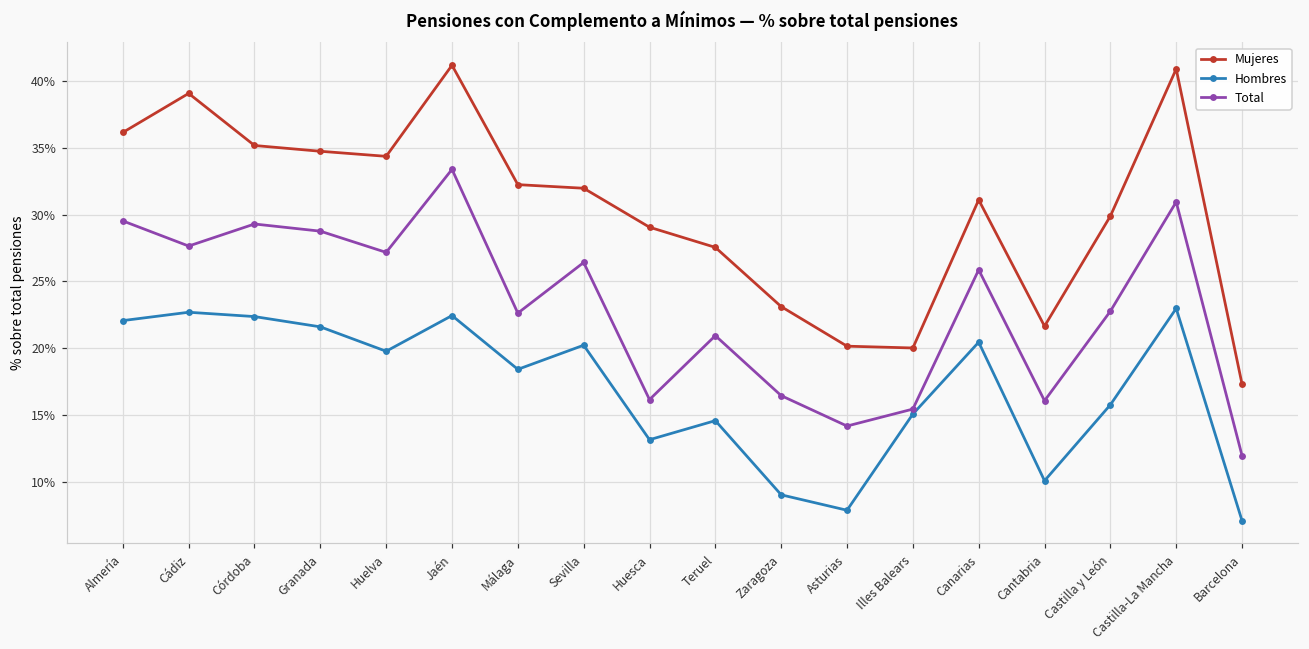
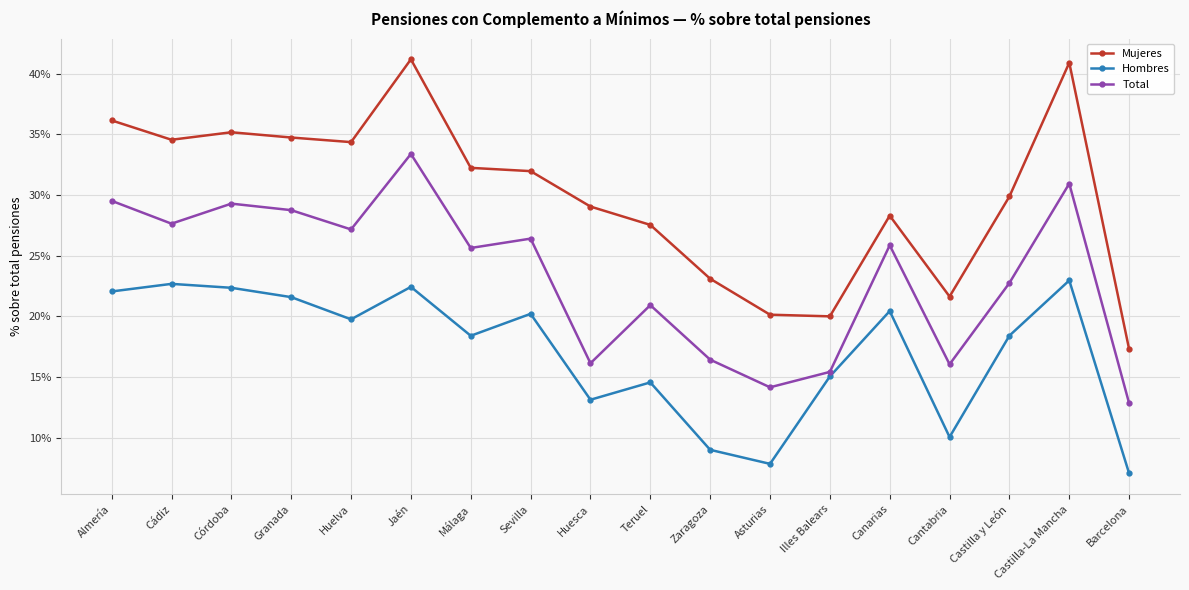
Mujeres, Cádiz: 39.1% -> 34.6%
Total, Málaga: 22.6% -> 25.6%
Mujeres, Canarias: 31.1% -> 28.3%
Hombres, Castilla y León: 15.8% -> 18.4%
Total, Barcelona: 11.9% -> 12.8%
